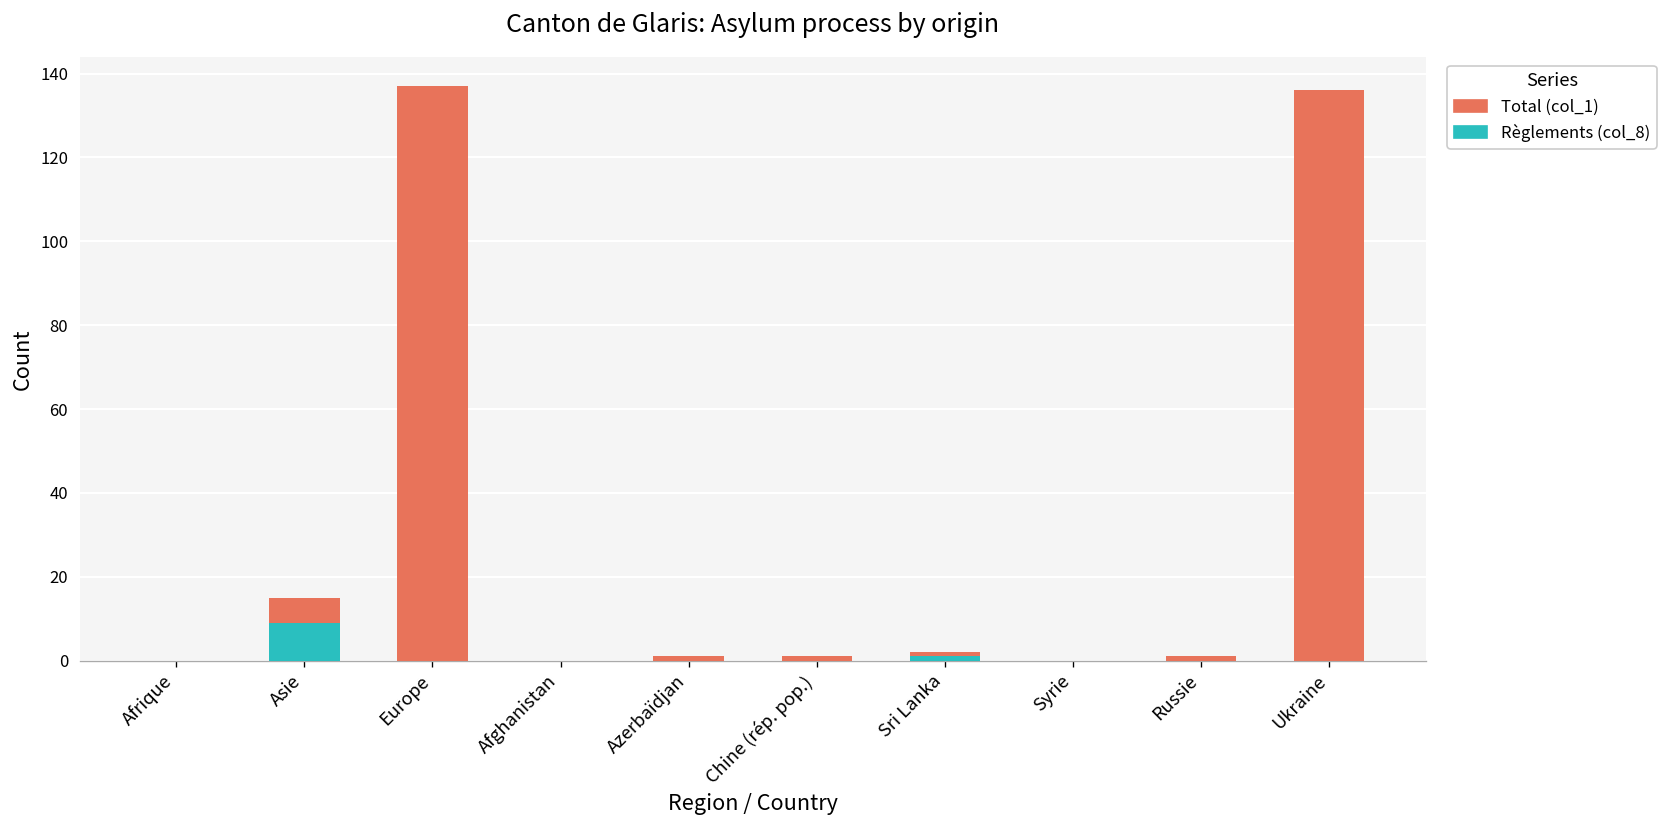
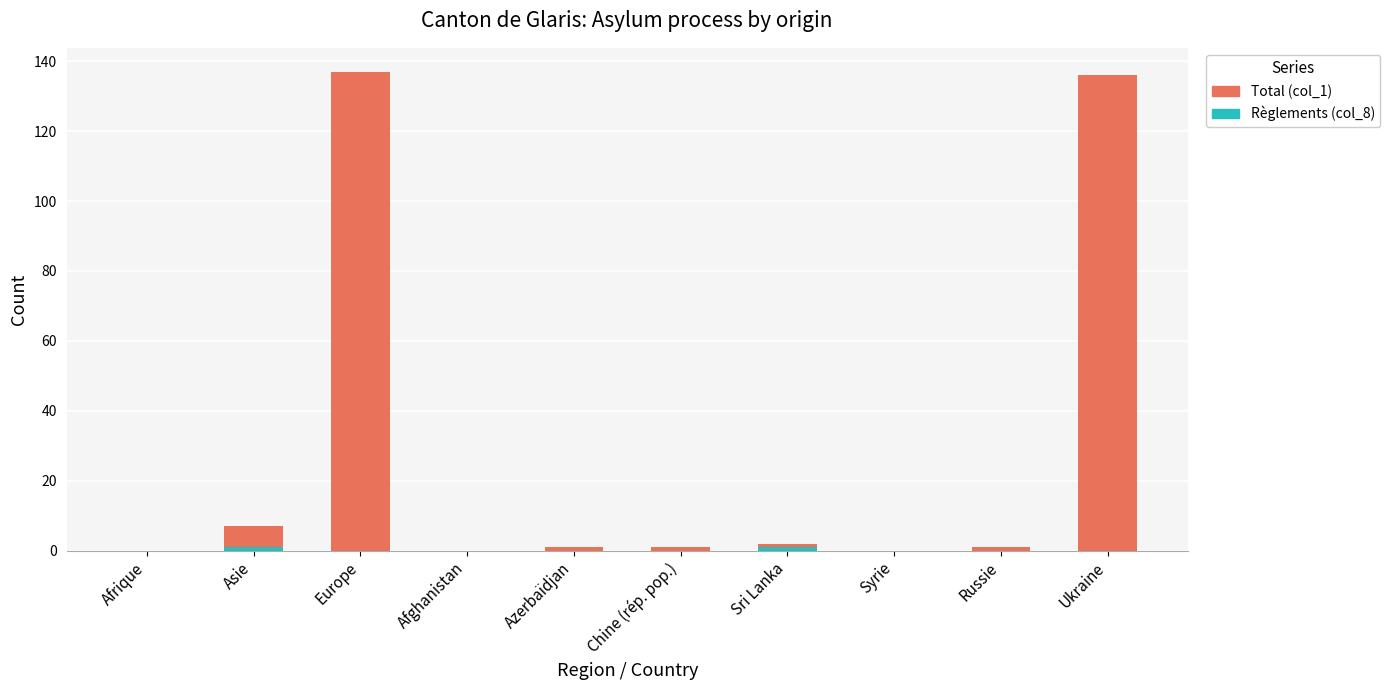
Règlements (col_8), Asie: 9 -> 1
